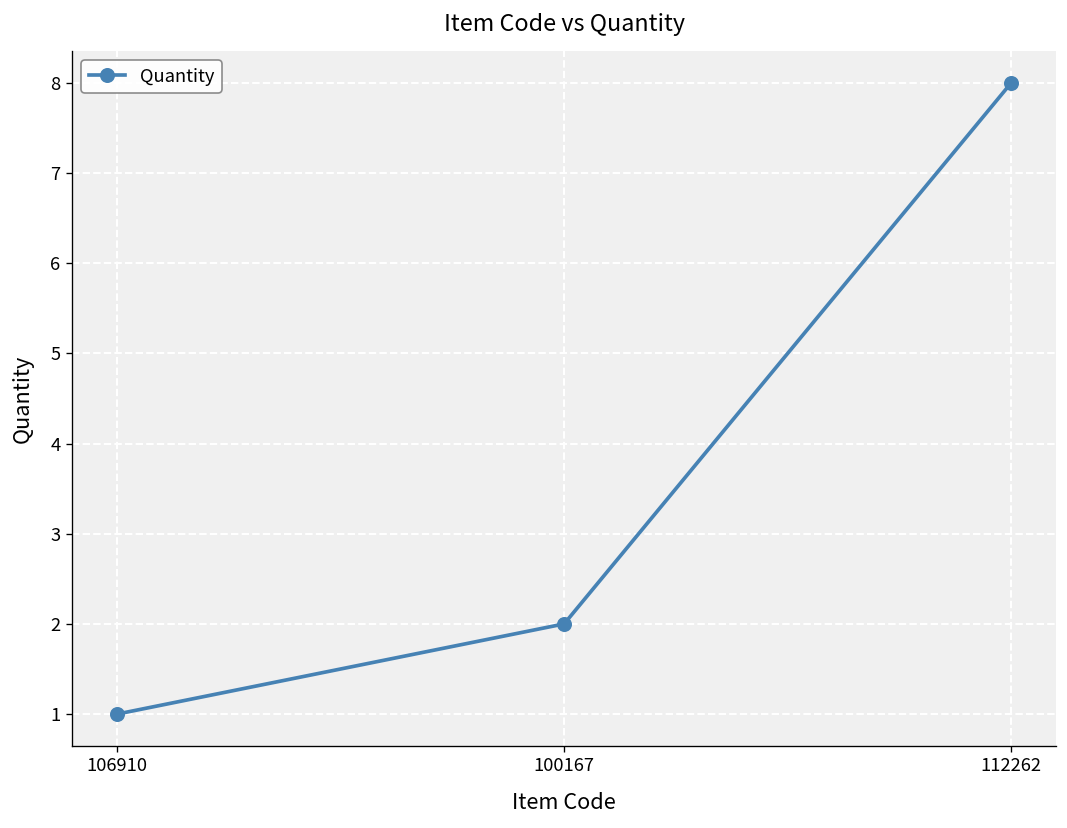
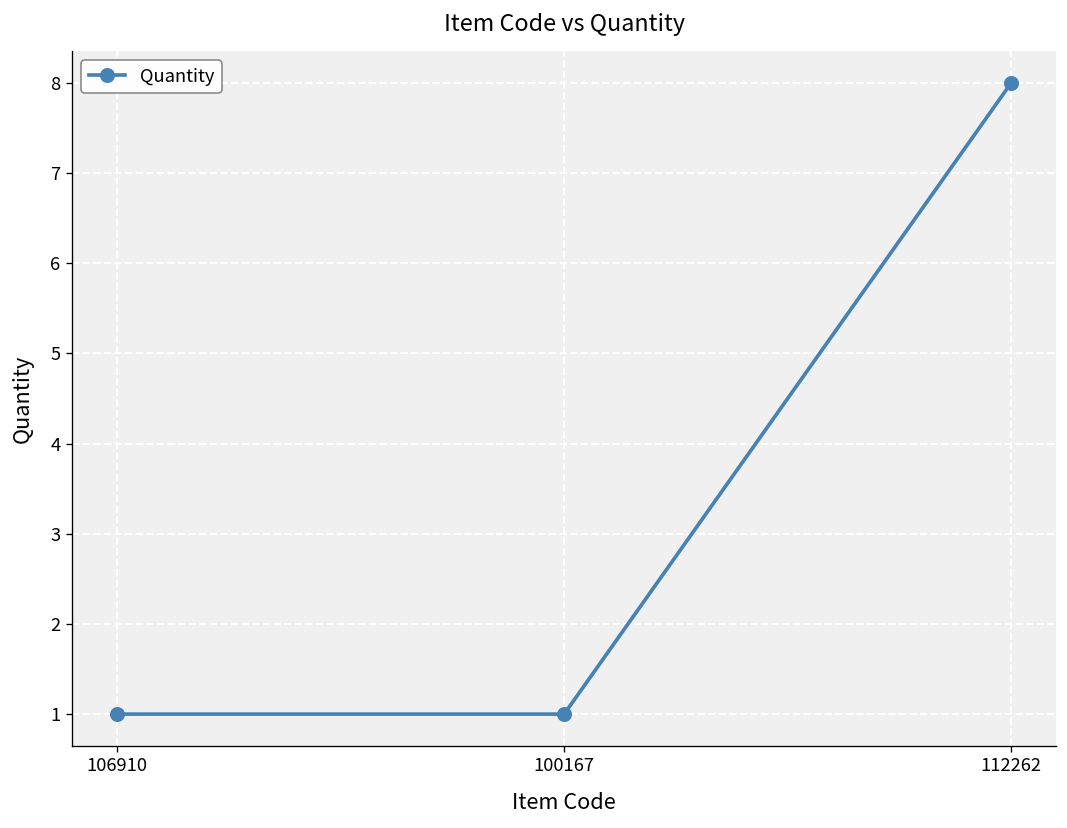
100167: 2 -> 1
